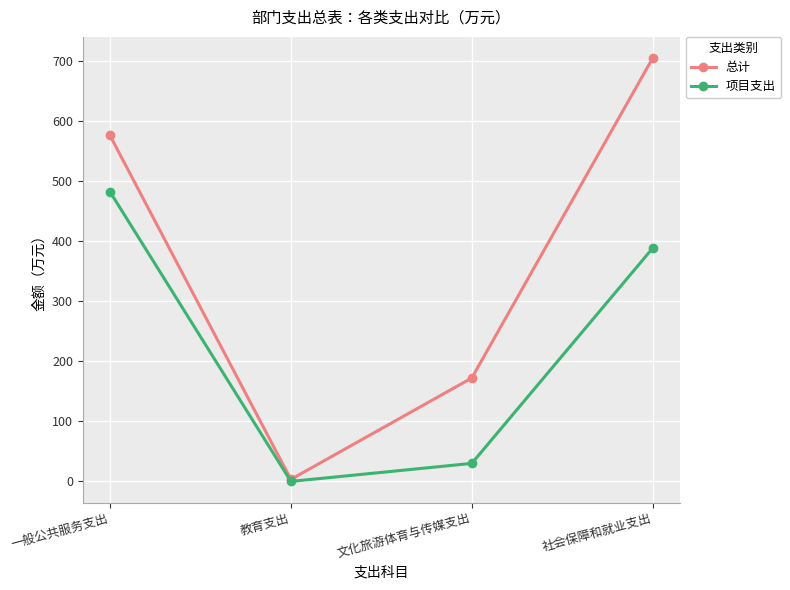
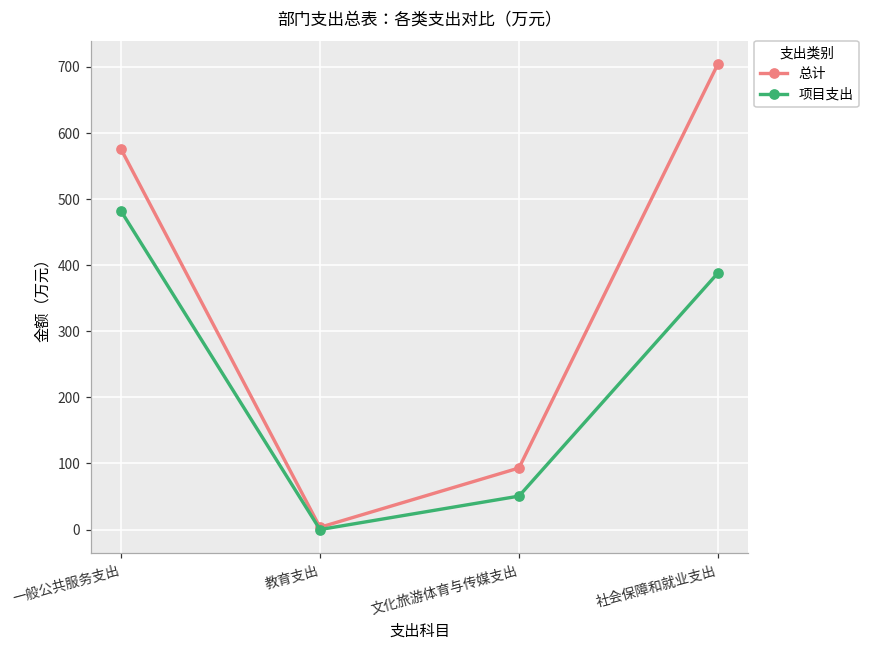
总计, 文化旅游体育与传媒支出: 170 -> 90
项目支出, 文化旅游体育与传媒支出: 30 -> 50
